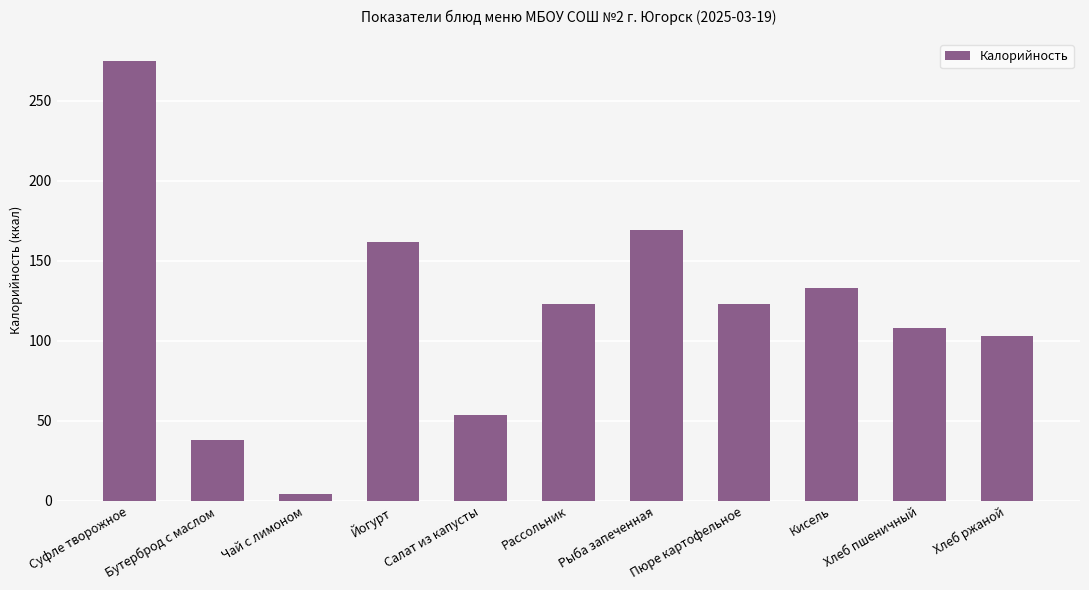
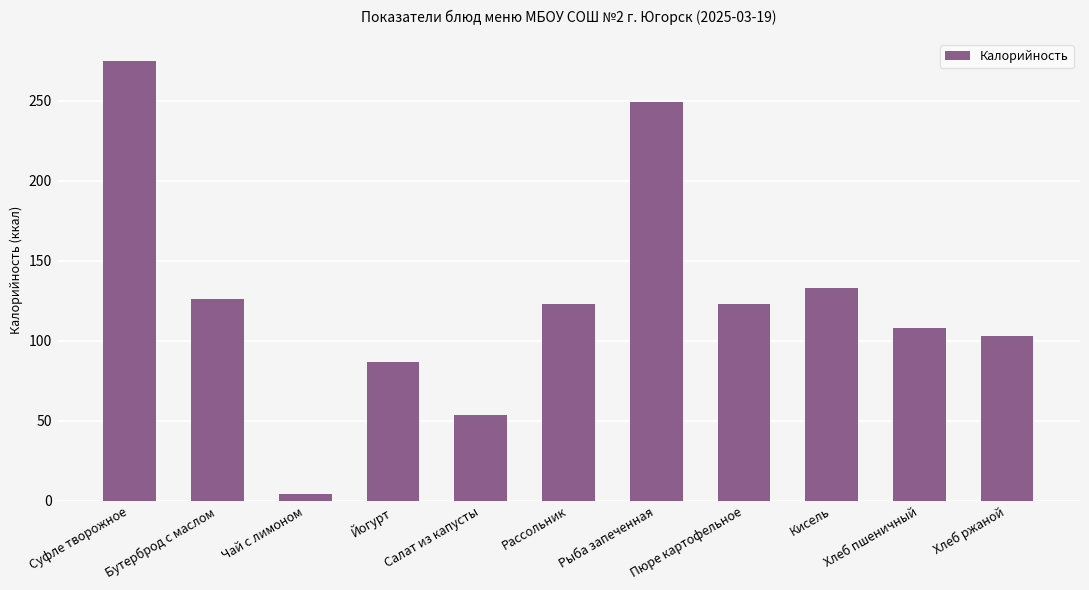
Бутерброд с маслом: 38 -> 126
Йогурт: 162 -> 87
Рыба запеченная: 169 -> 249
